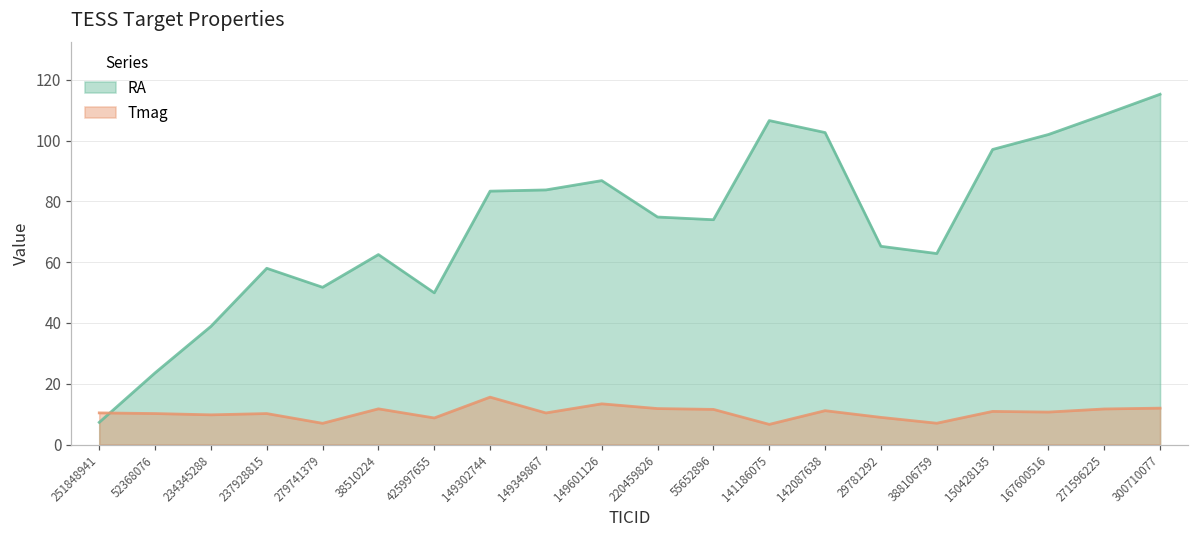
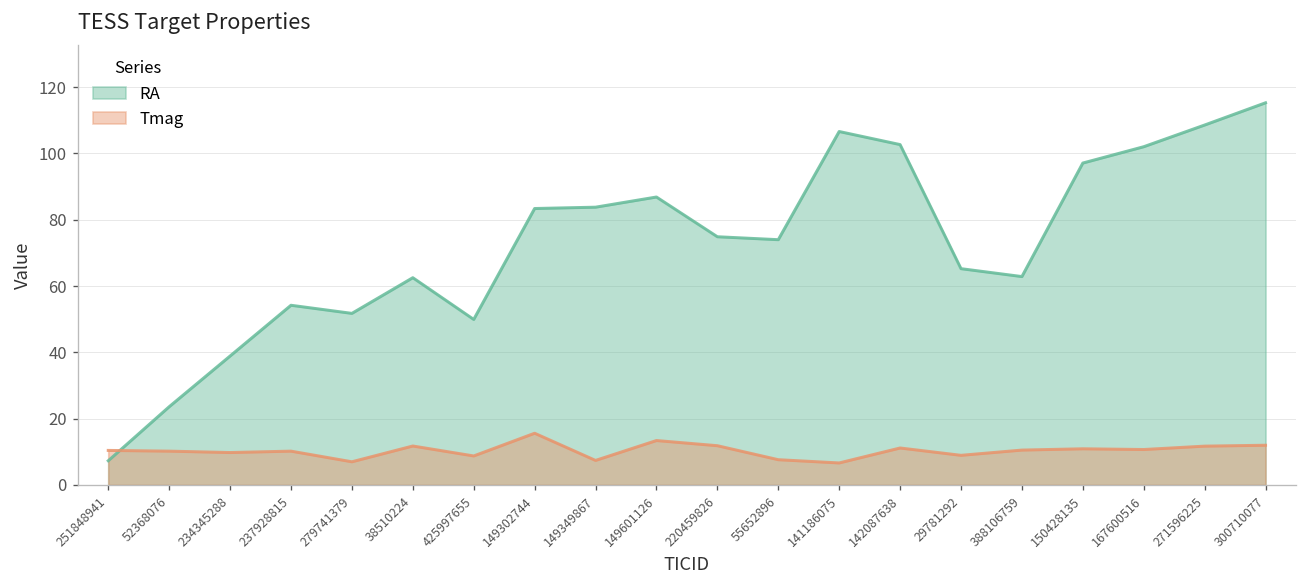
RA, 237928815: 58 -> 54
Tmag, 149349867: 10 -> 7
Tmag, 55652896: 12 -> 8
Tmag, 388106759: 7 -> 11
